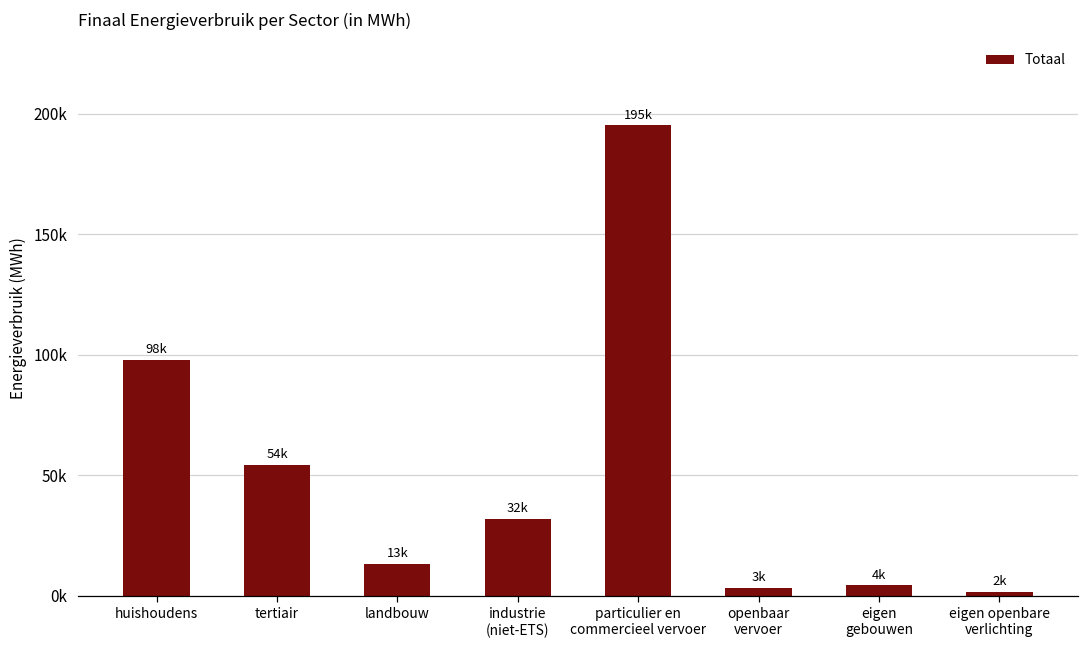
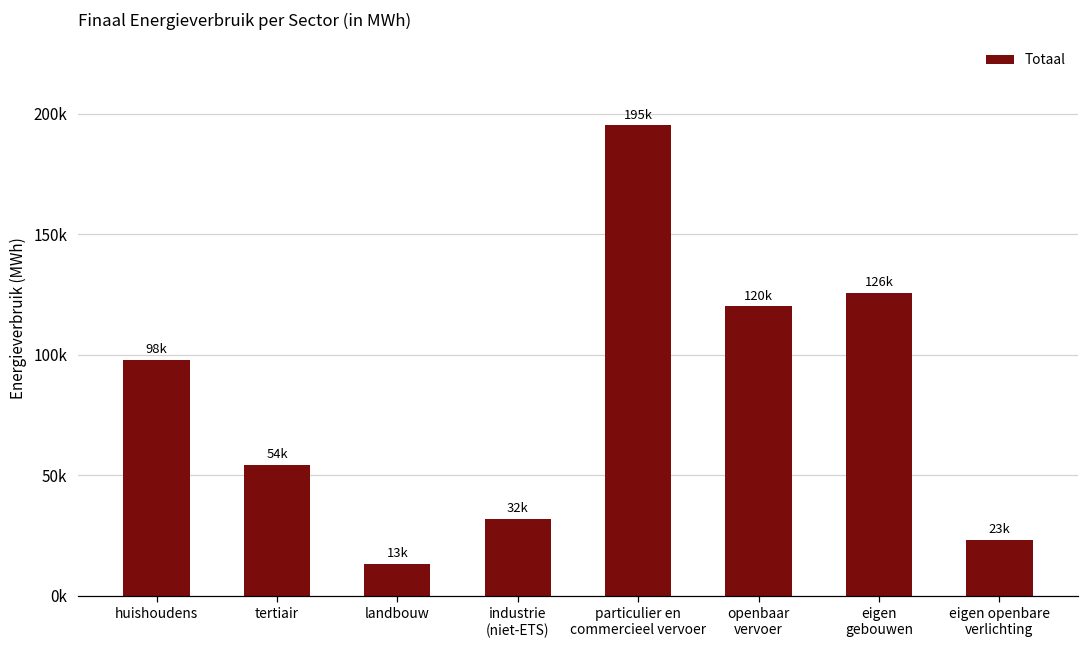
openbaar vervoer: 3k -> 120k
eigen gebouwen: 4k -> 126k
eigen openbare verlichting: 2k -> 23k
